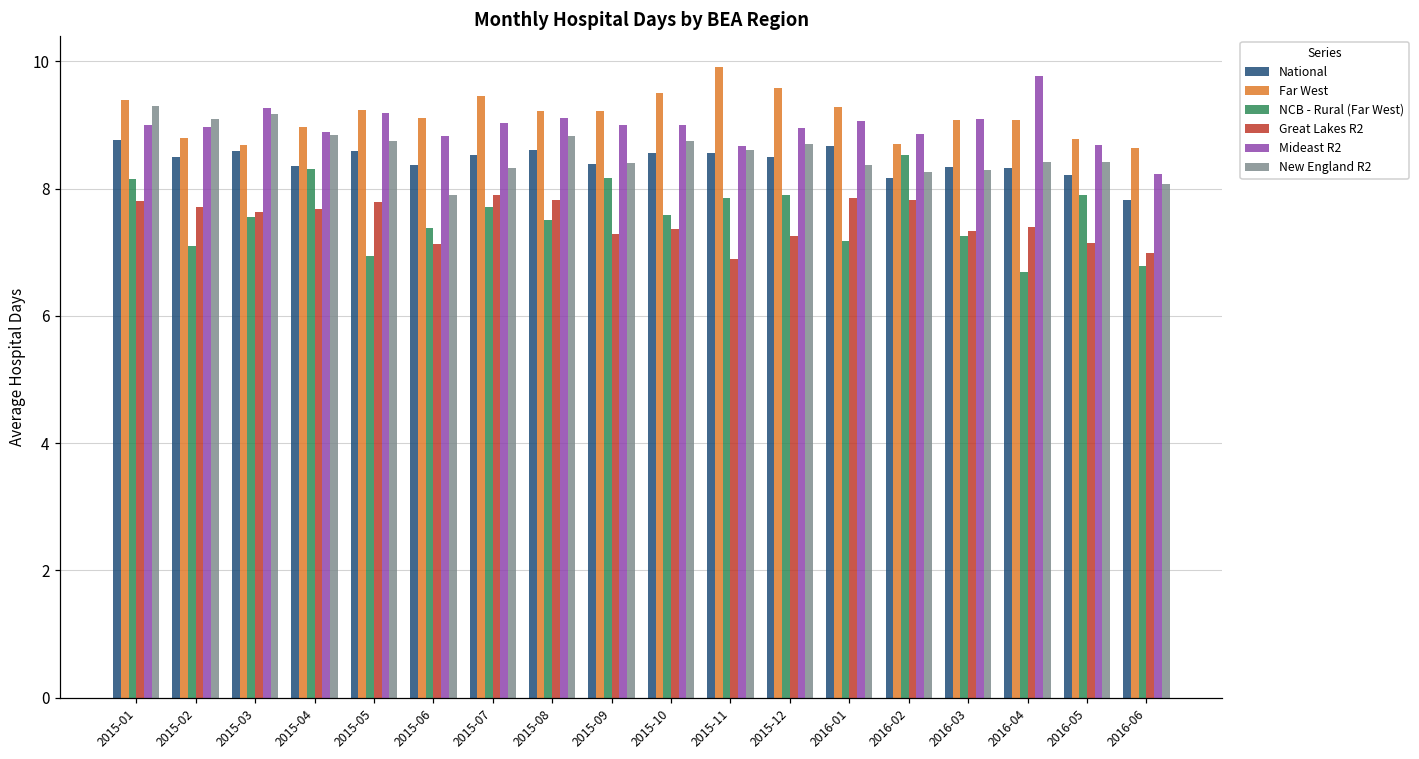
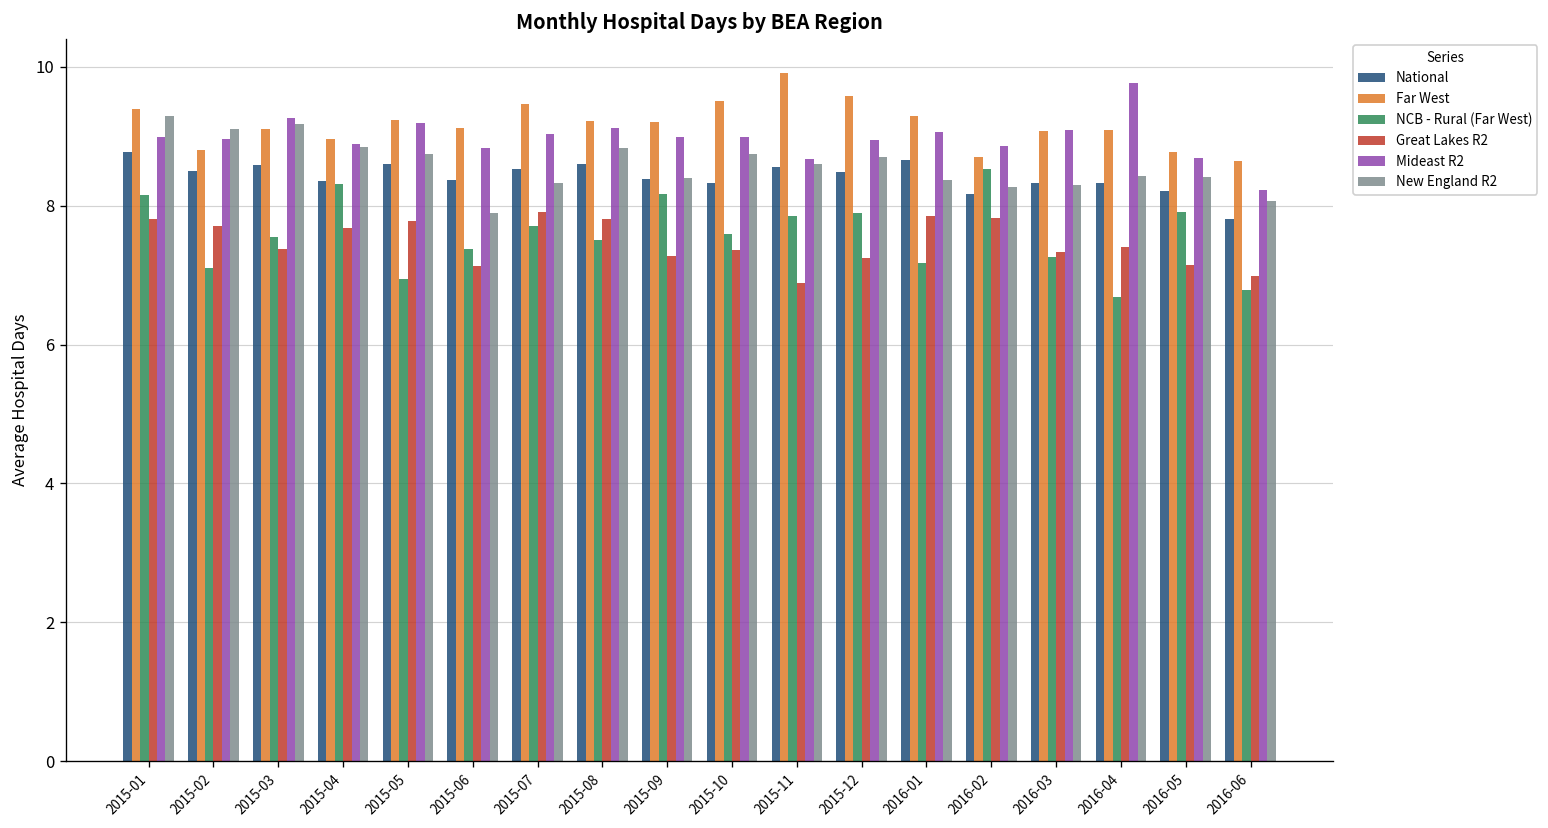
Far West, 2015-03: 8.7 -> 9.1
Great Lakes R2, 2015-03: 7.6 -> 7.4
National, 2015-10: 8.6 -> 8.3
